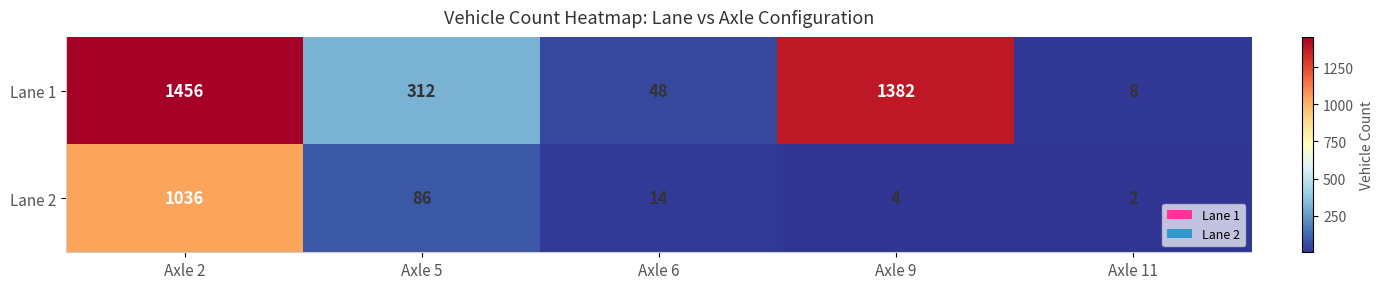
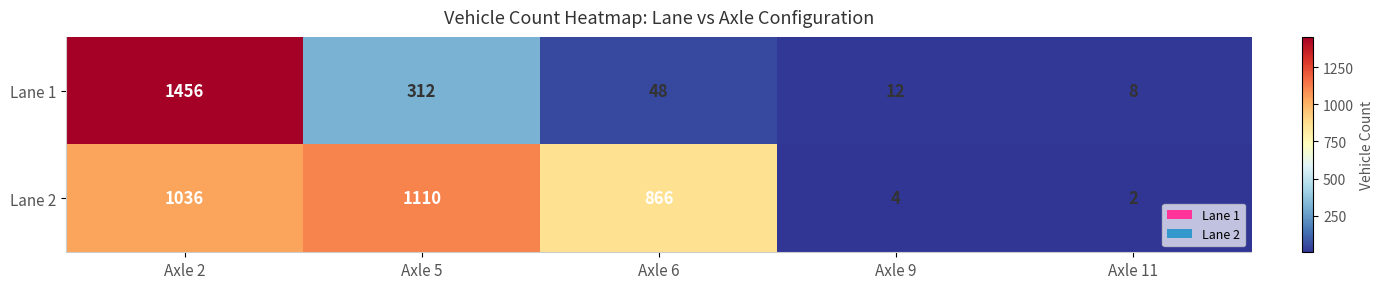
Lane 1, Axle 9: 1382 -> 12
Lane 2, Axle 5: 86 -> 1110
Lane 2, Axle 6: 14 -> 866
